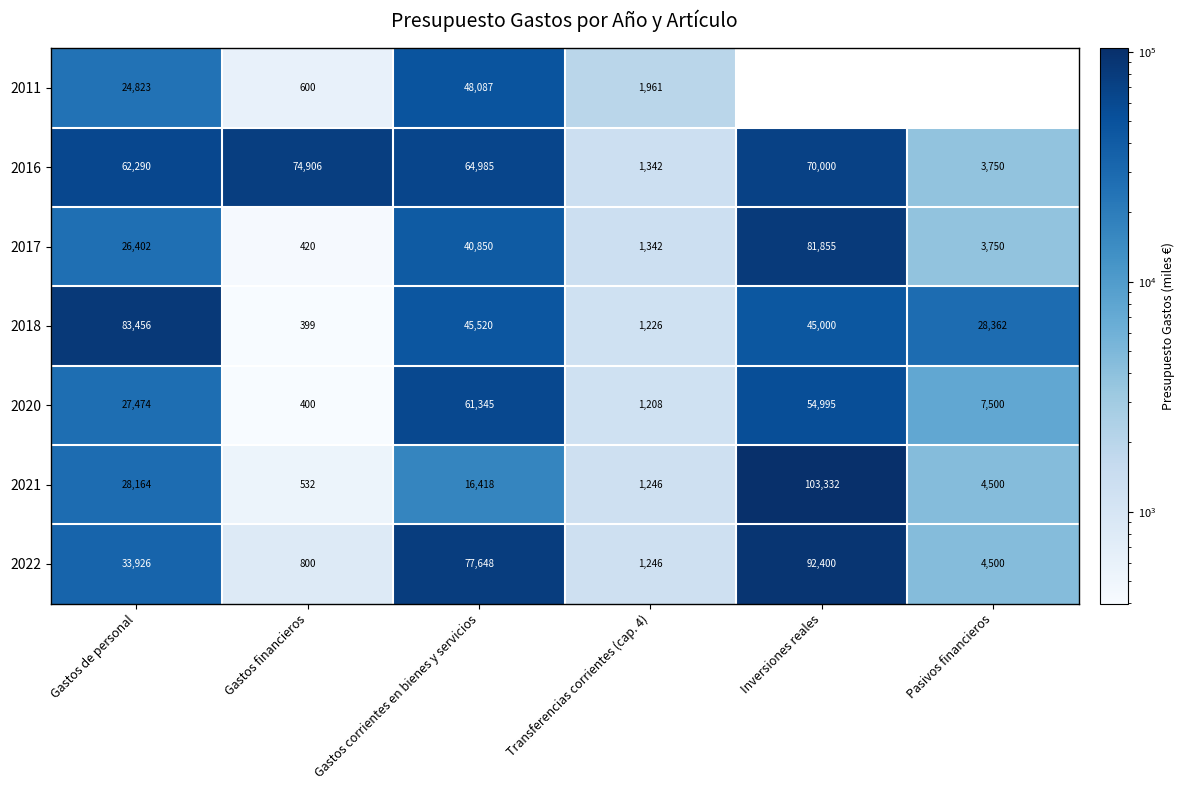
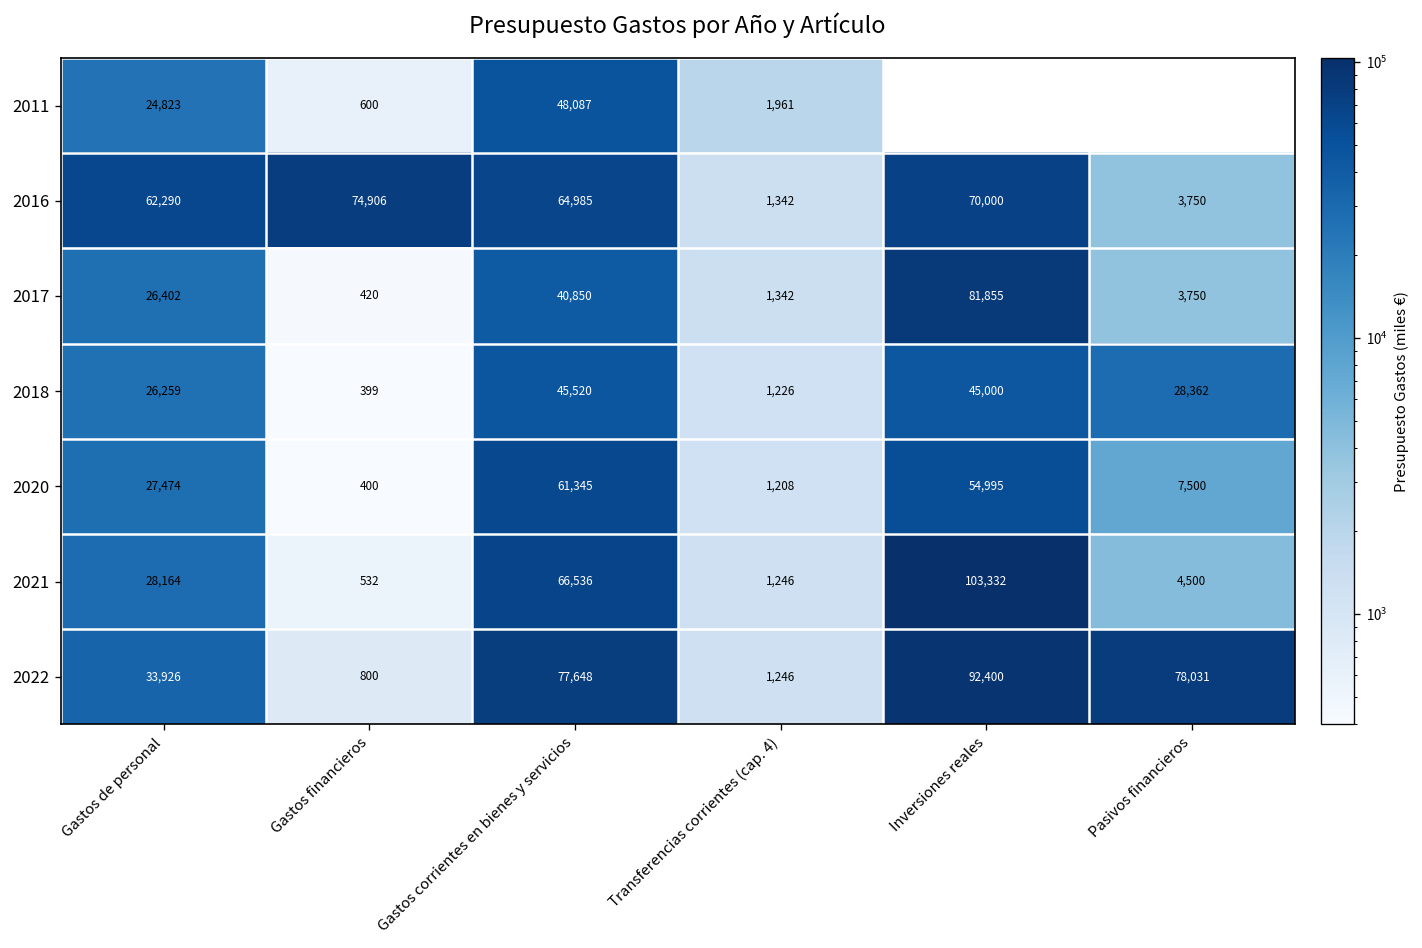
2018, Gastos de personal: 83,456 -> 26,259
2021, Gastos corrientes en bienes y servicios: 16,418 -> 66,536
2022, Pasivos financieros: 4,500 -> 78,031
